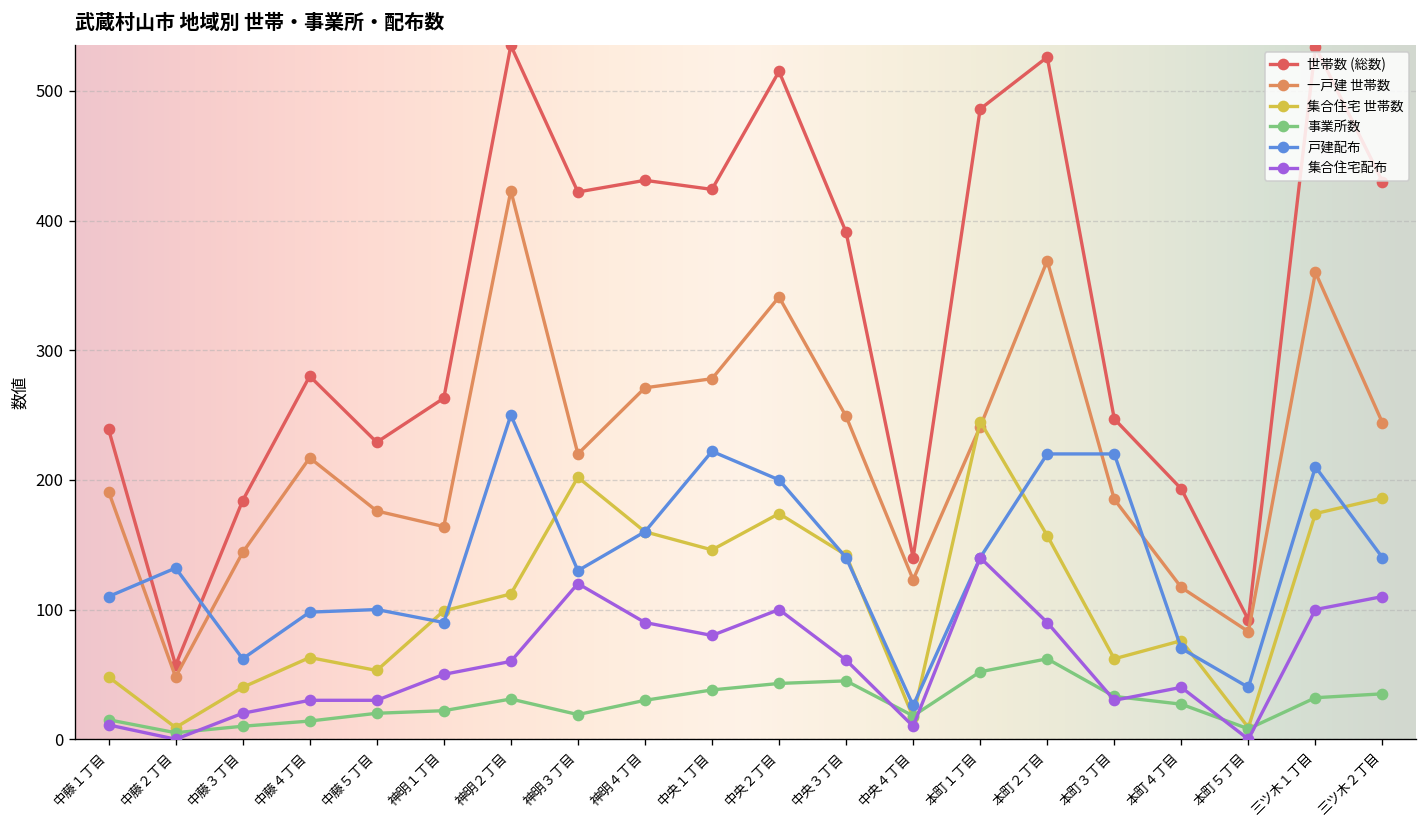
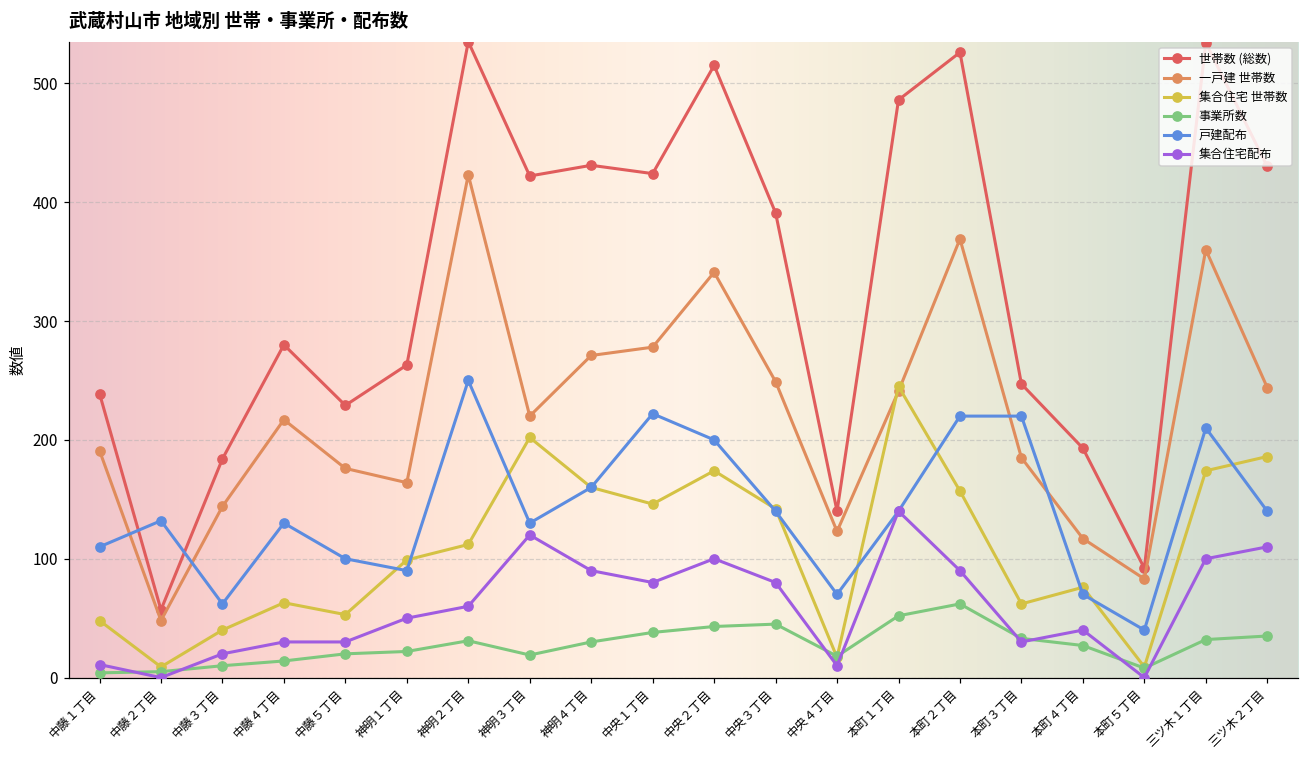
事業所数, 中藤１丁目: 15 -> 4
戸建配布, 中藤４丁目: 98 -> 130
集合住宅配布, 中央３丁目: 61 -> 80
戸建配布, 中央４丁目: 26 -> 70
